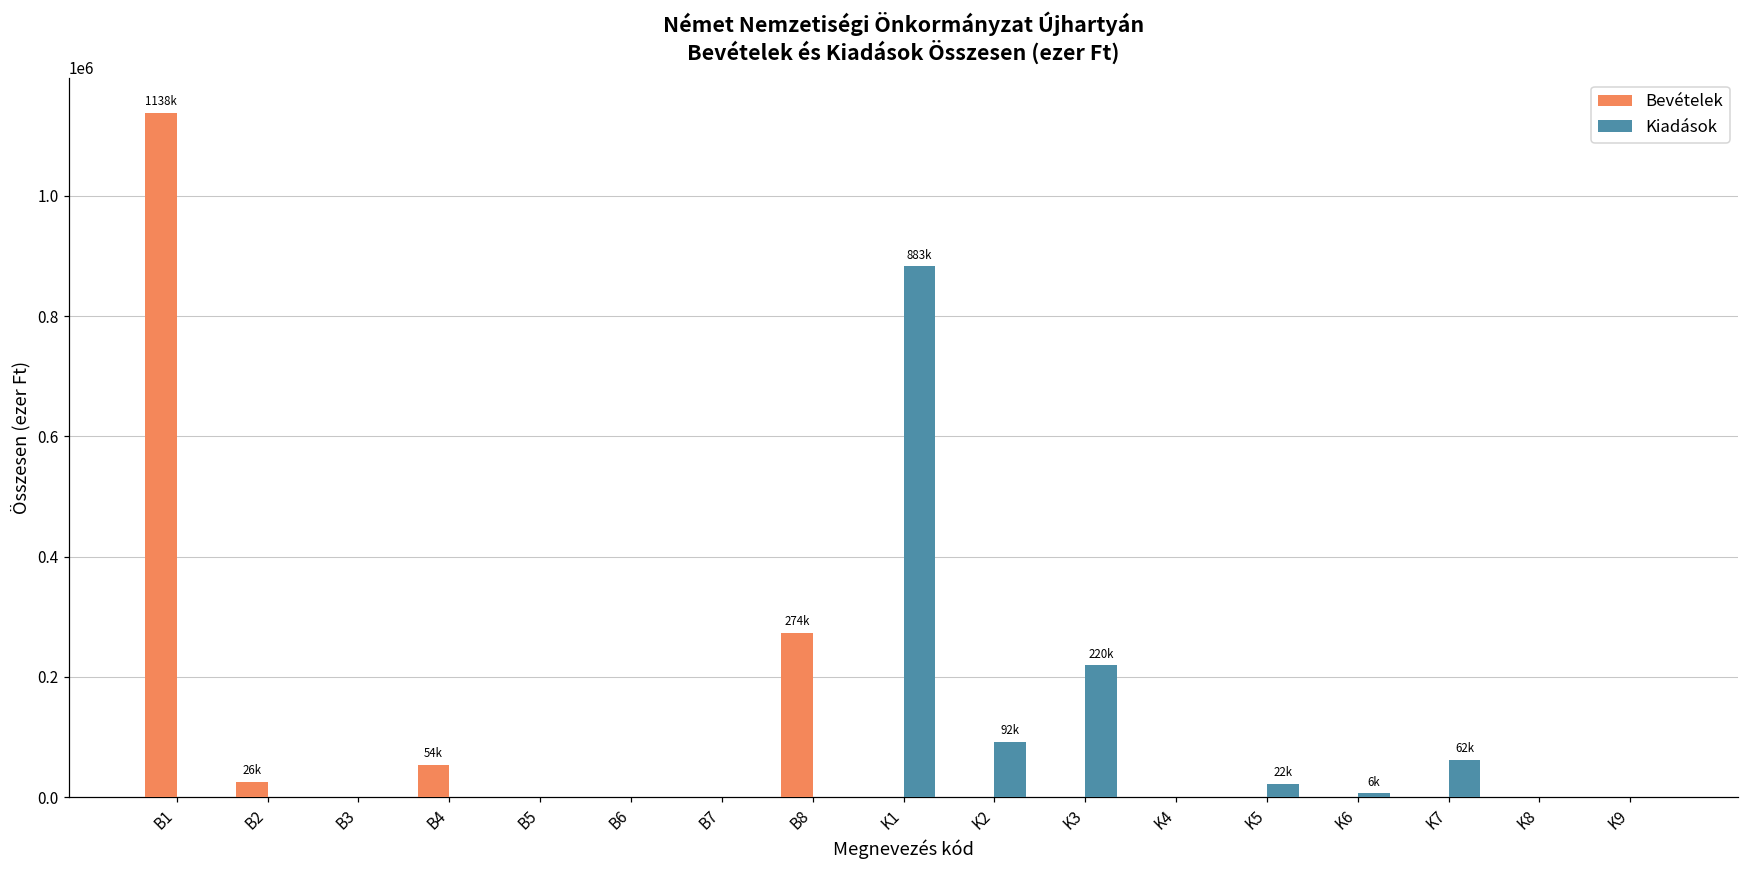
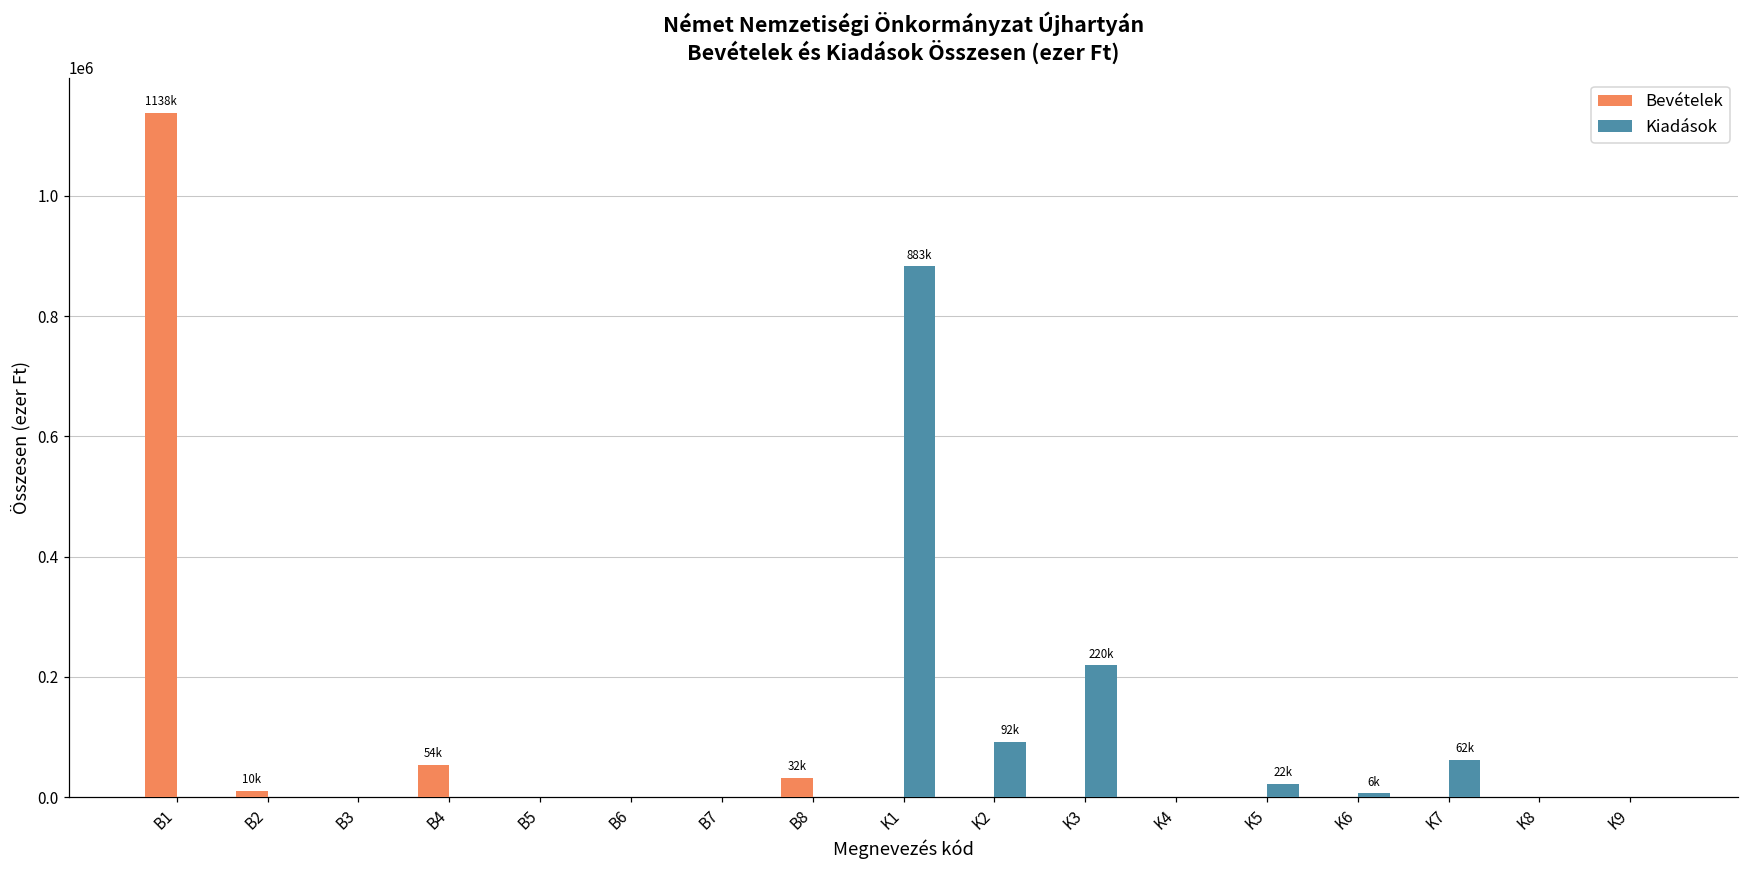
Bevételek, B2: 26k -> 10k
Bevételek, B8: 274k -> 32k
